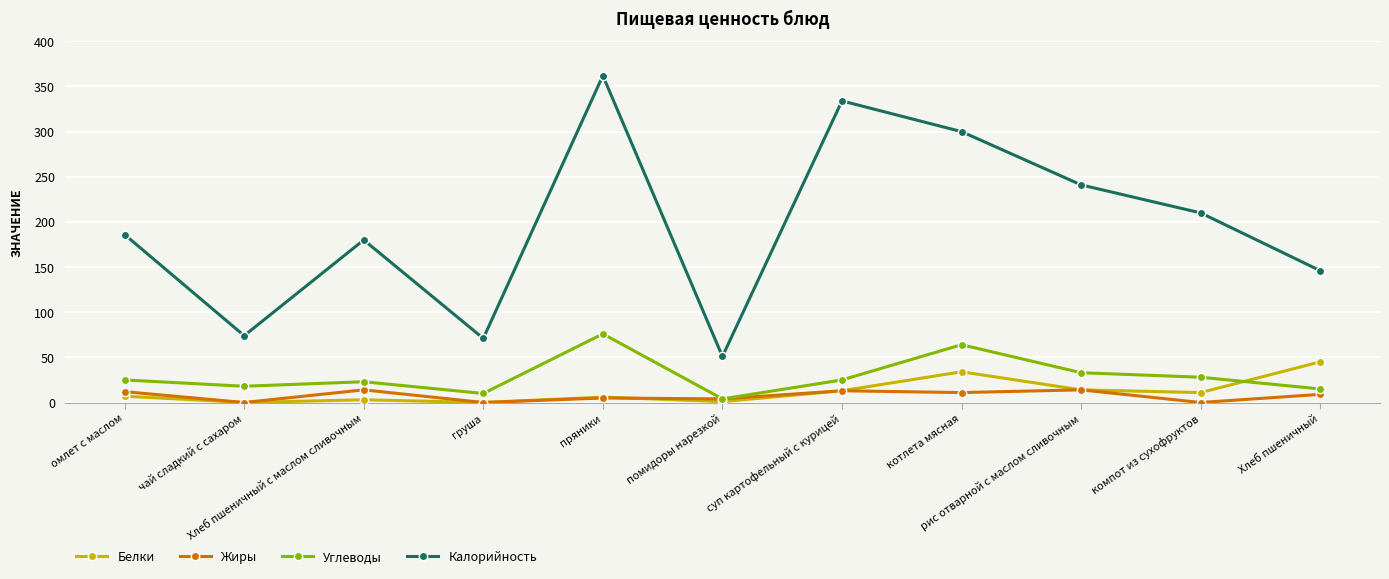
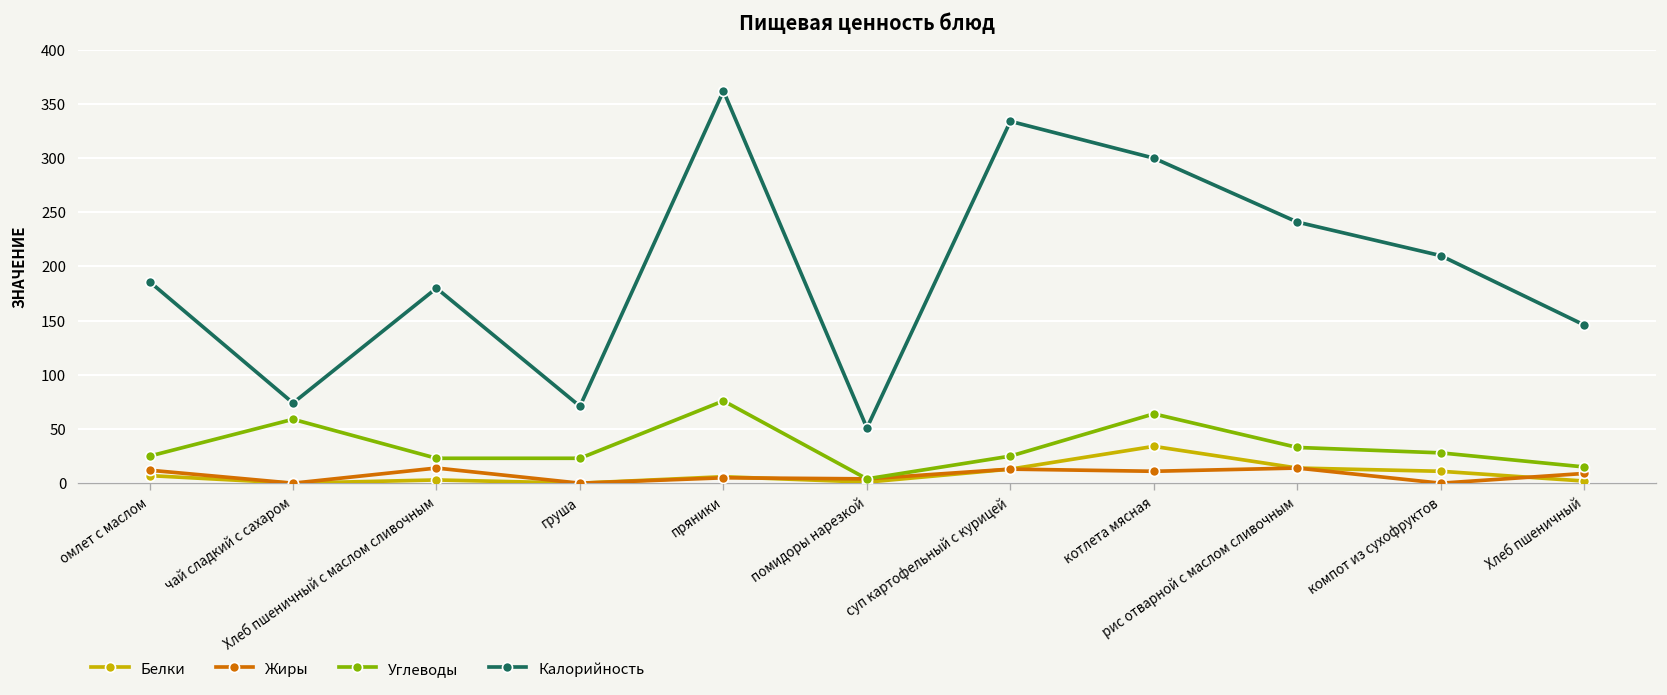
Углеводы, чай сладкий с сахаром: 20 -> 60
Углеводы, груша: 10 -> 20
Белки, Хлеб пшеничный: 50 -> 0
